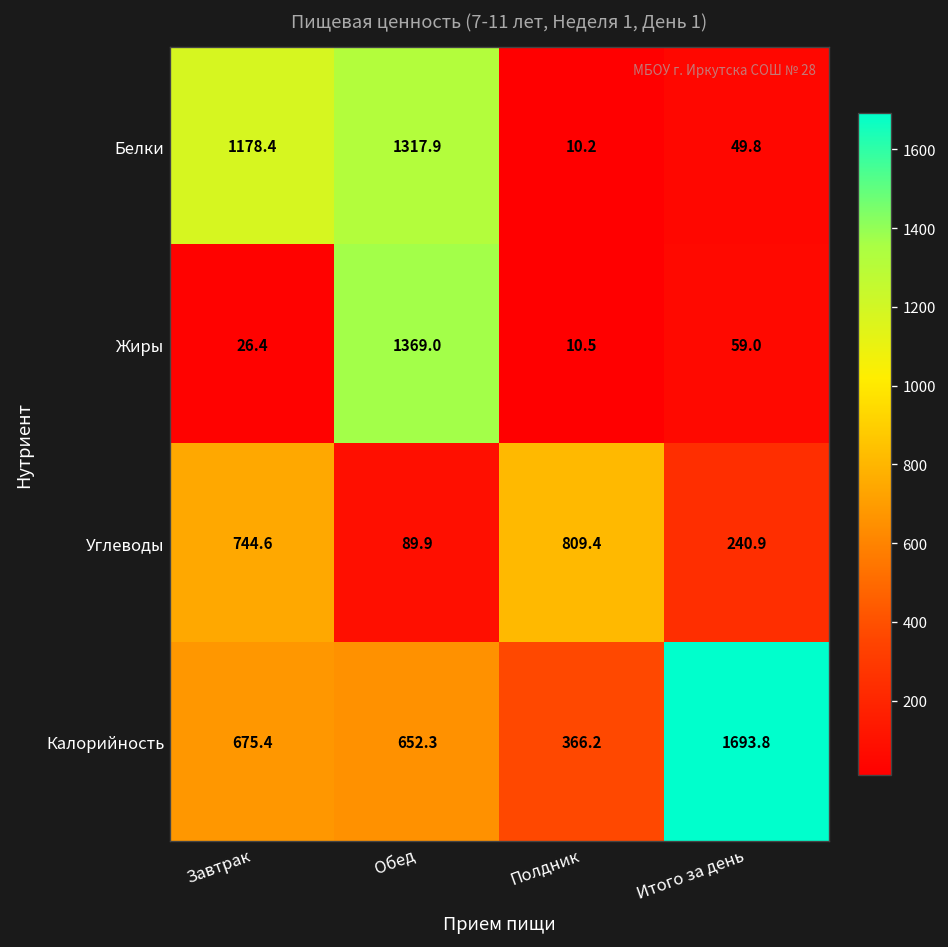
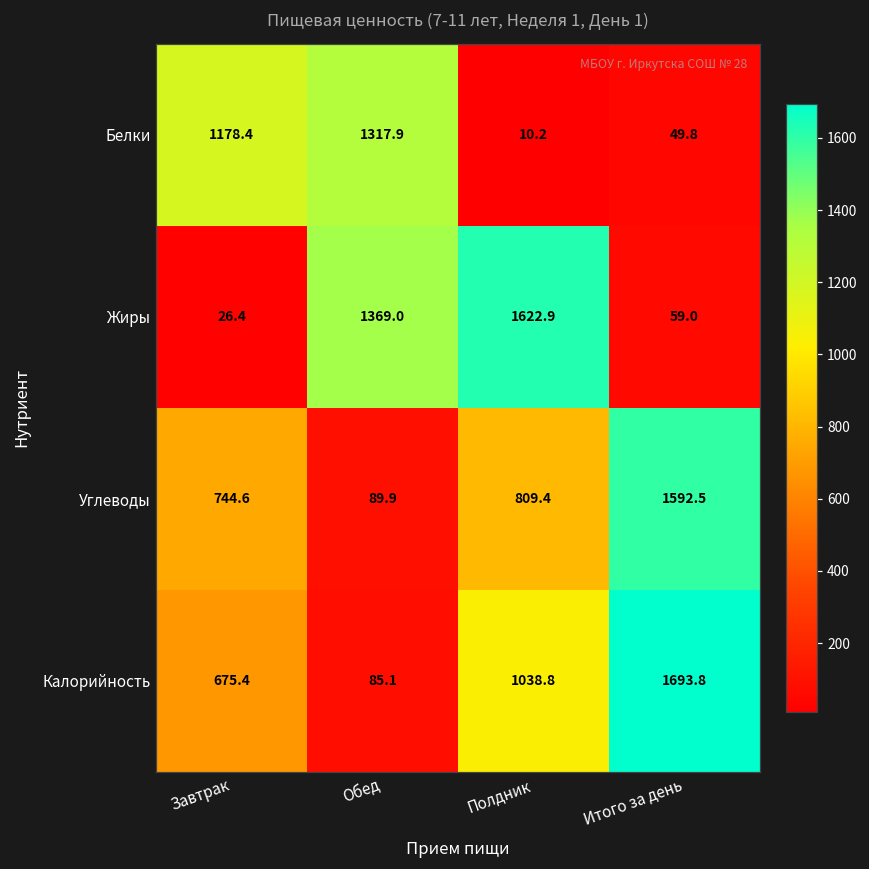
Жиры, Полдник: 10.5 -> 1622.9
Углеводы, Итого за день: 240.9 -> 1592.5
Калорийность, Обед: 652.3 -> 85.1
Калорийность, Полдник: 366.2 -> 1038.8
